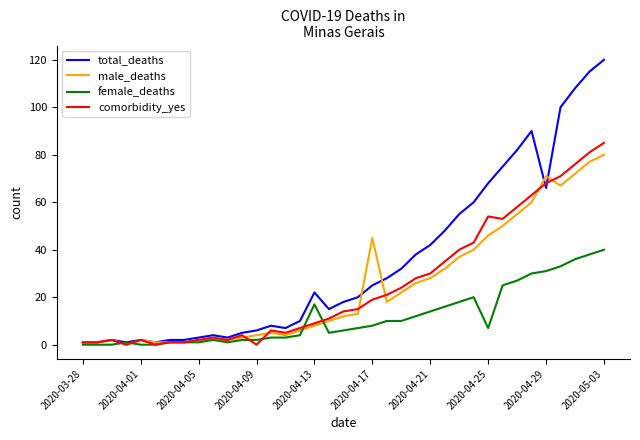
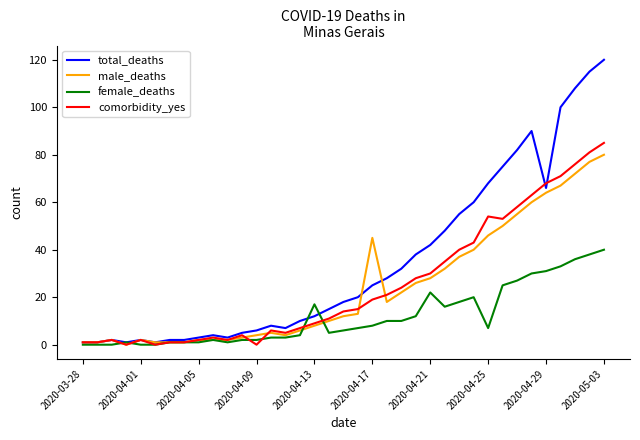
total_deaths, 2020-04-13: 22 -> 12
female_deaths, 2020-04-21: 14 -> 22
male_deaths, 2020-04-29: 71 -> 64
